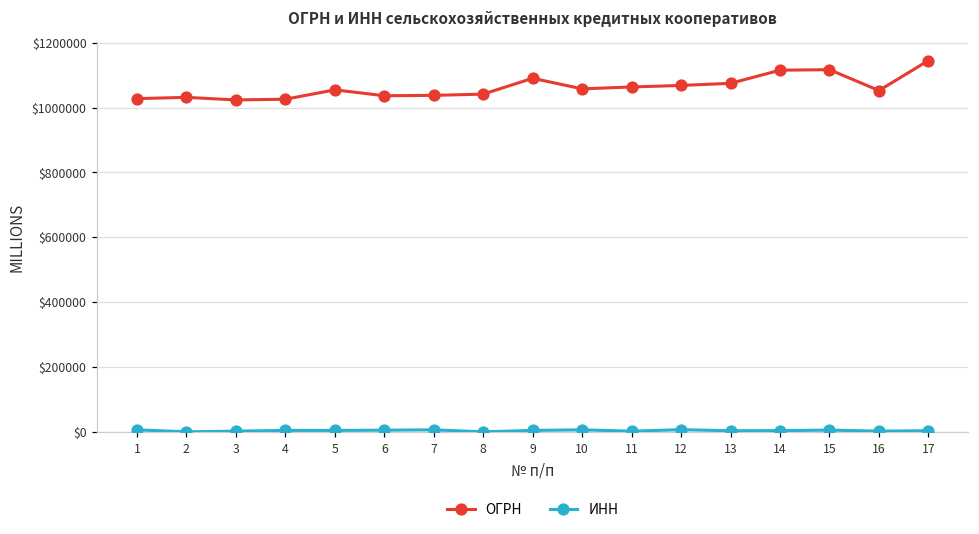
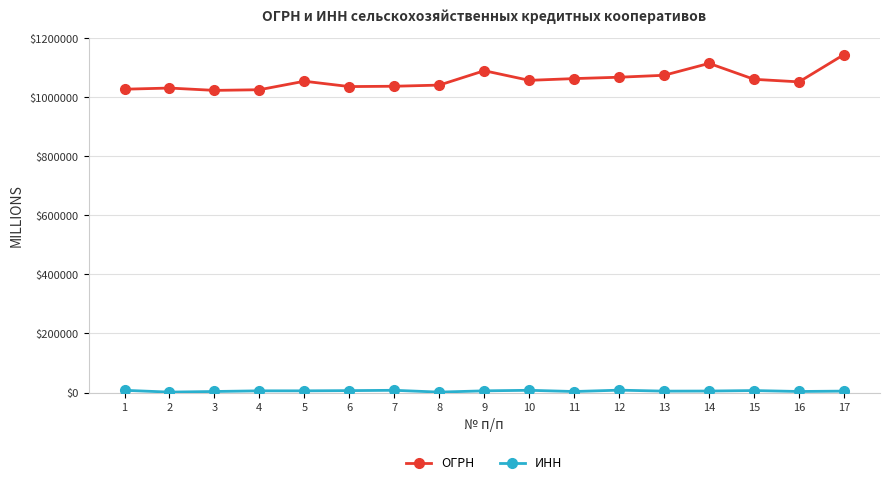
ОГРН, 15: $1120000 -> $1060000
